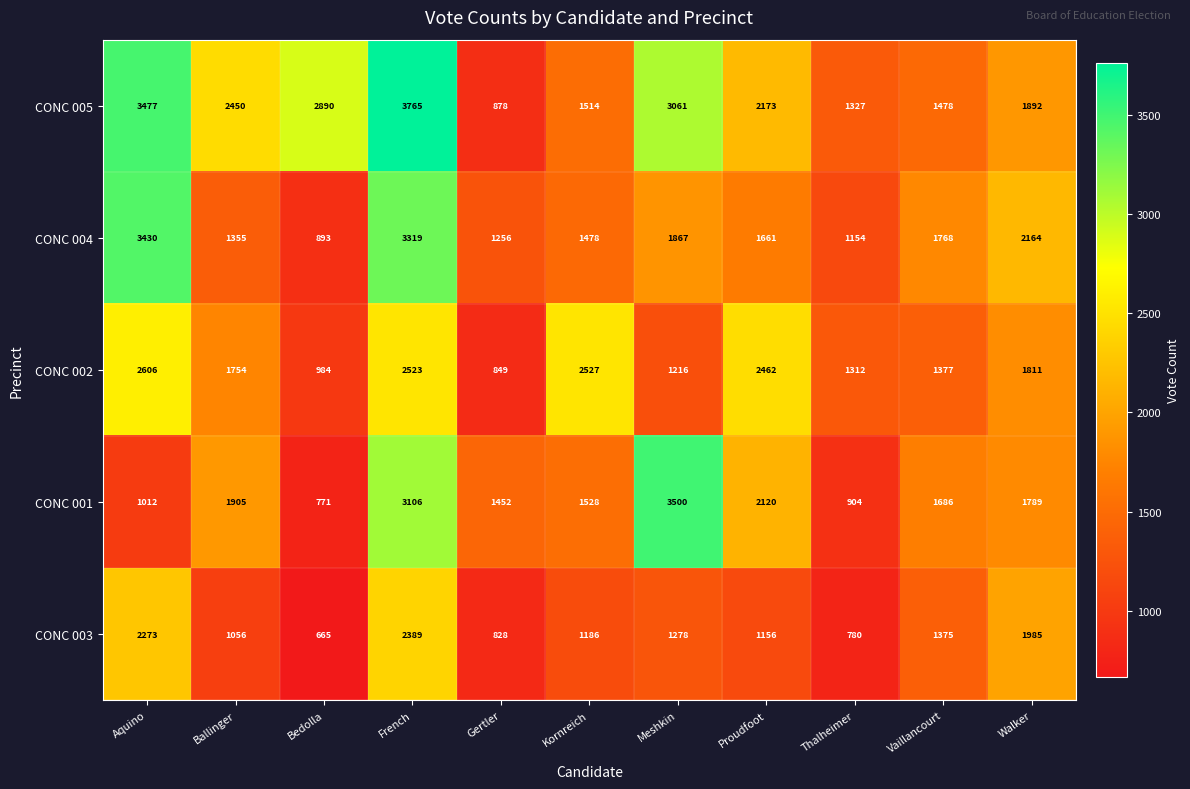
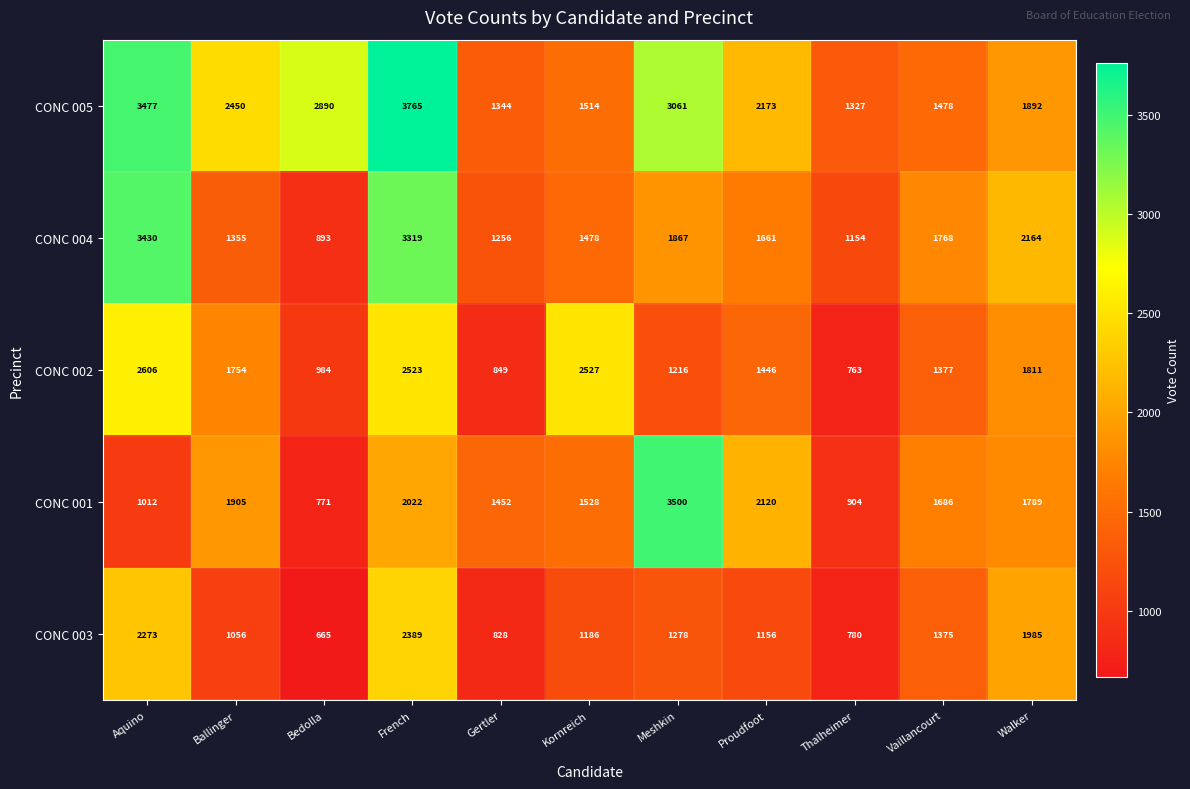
CONC 005, Gertler: 878 -> 1344
CONC 002, Proudfoot: 2462 -> 1446
CONC 002, Thalheimer: 1312 -> 763
CONC 001, French: 3106 -> 2022
